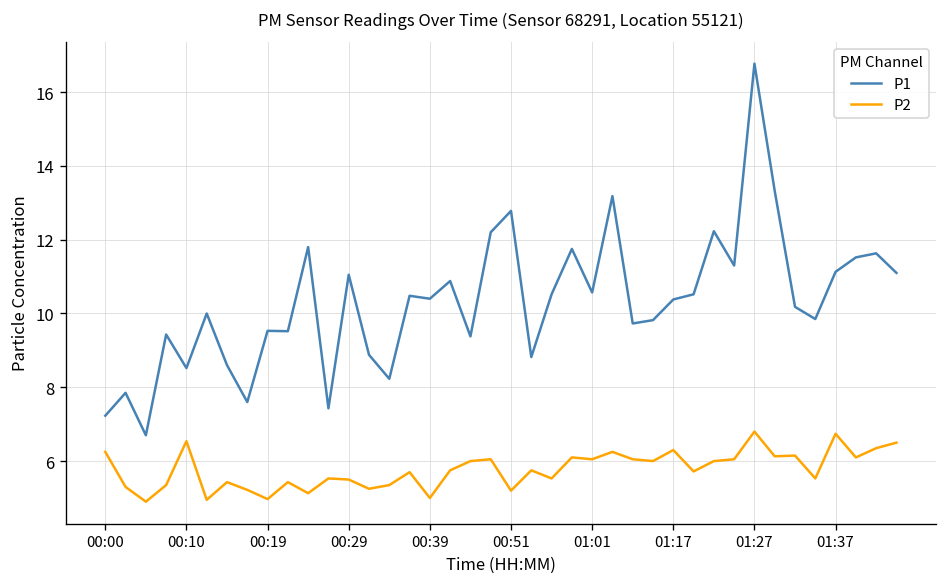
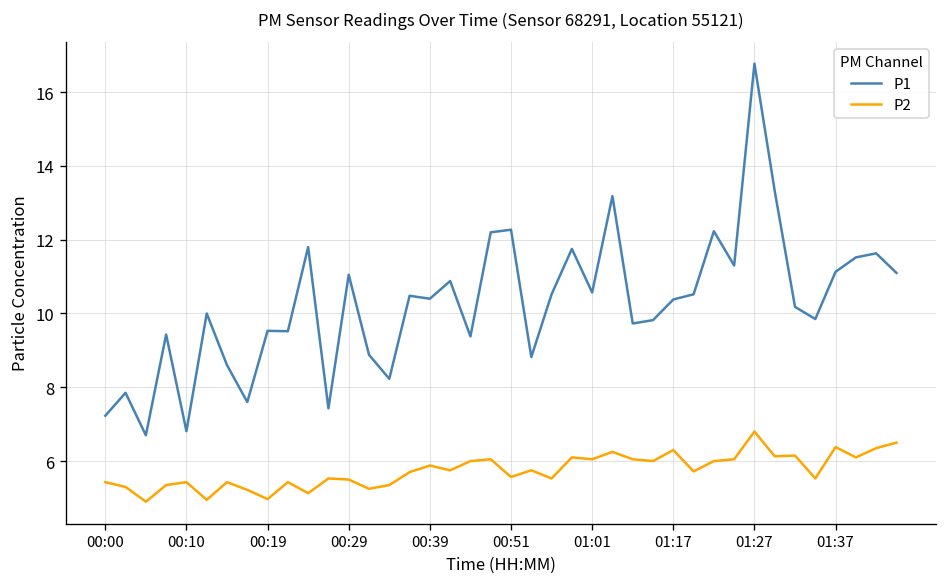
P2, 00:00: 6.3 -> 5.4
P1, 00:10: 8.5 -> 6.8
P2, 00:10: 6.5 -> 5.4
P2, 00:39: 5.0 -> 5.9
P1, 00:51: 12.8 -> 12.3
P2, 00:51: 5.2 -> 5.6
P2, 01:37: 6.7 -> 6.4
